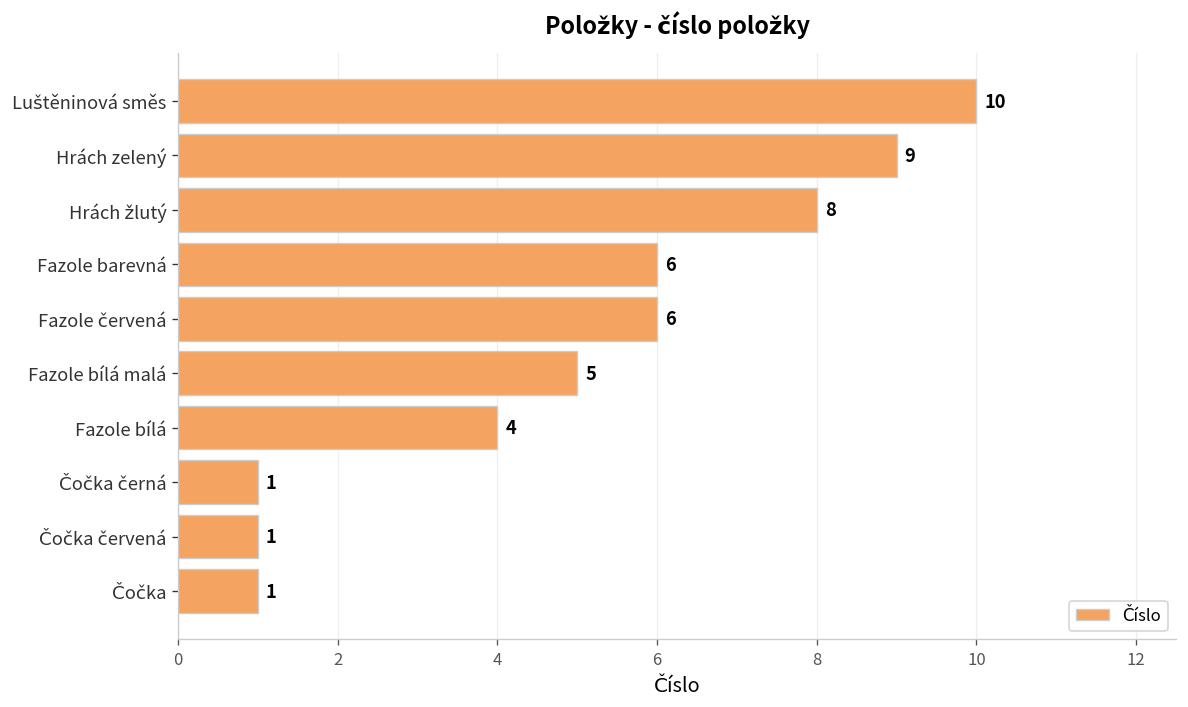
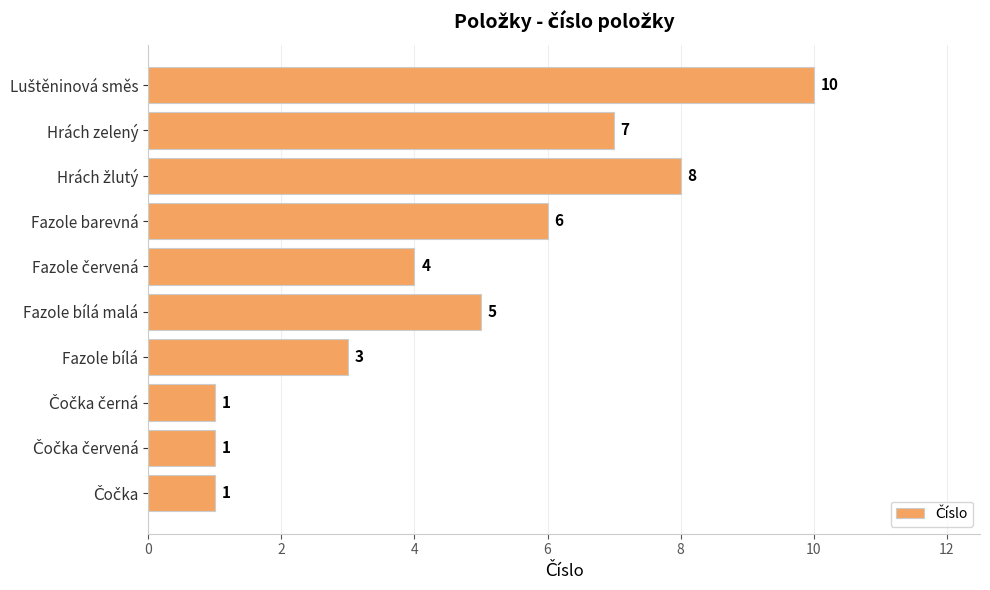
Hrách zelený: 9 -> 7
Fazole červená: 6 -> 4
Fazole bílá: 4 -> 3
